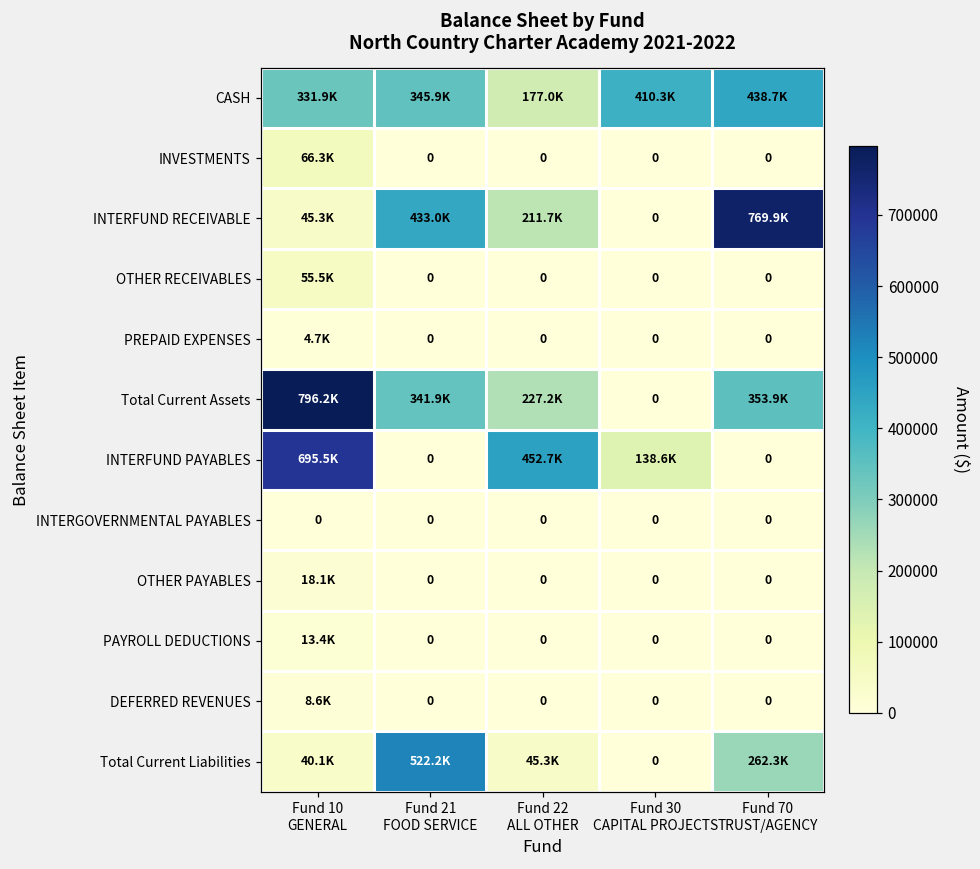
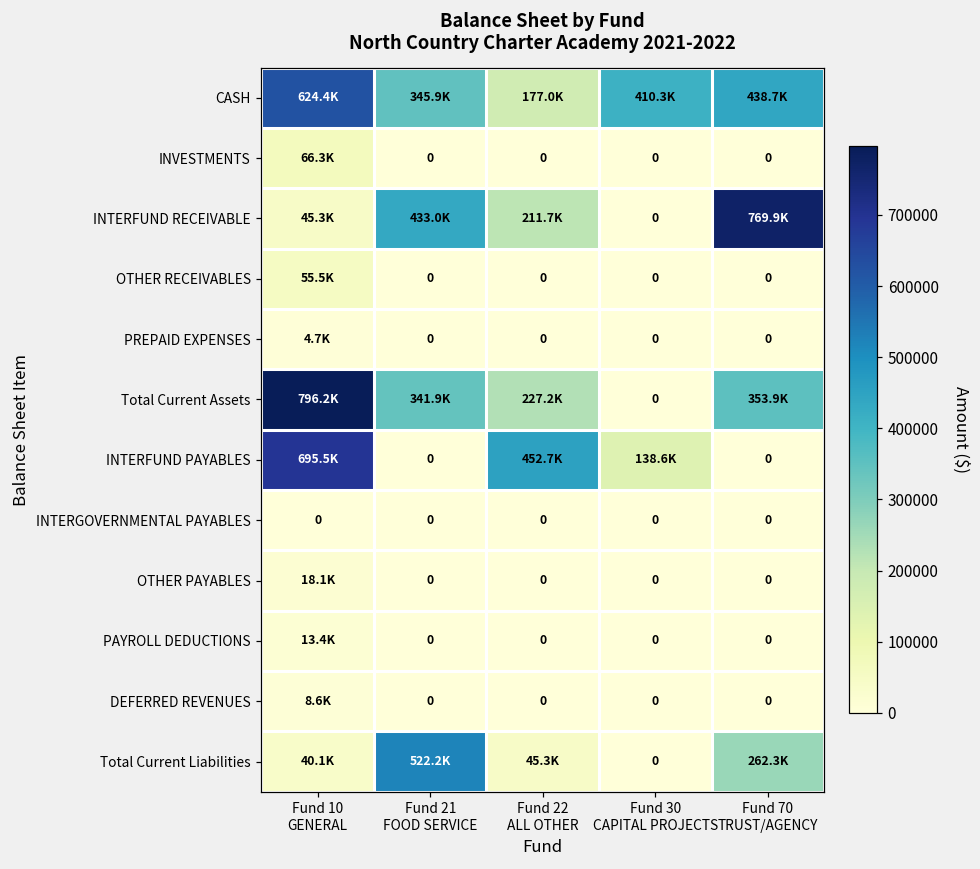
CASH, Fund 10 GENERAL: 331.9K -> 624.4K
